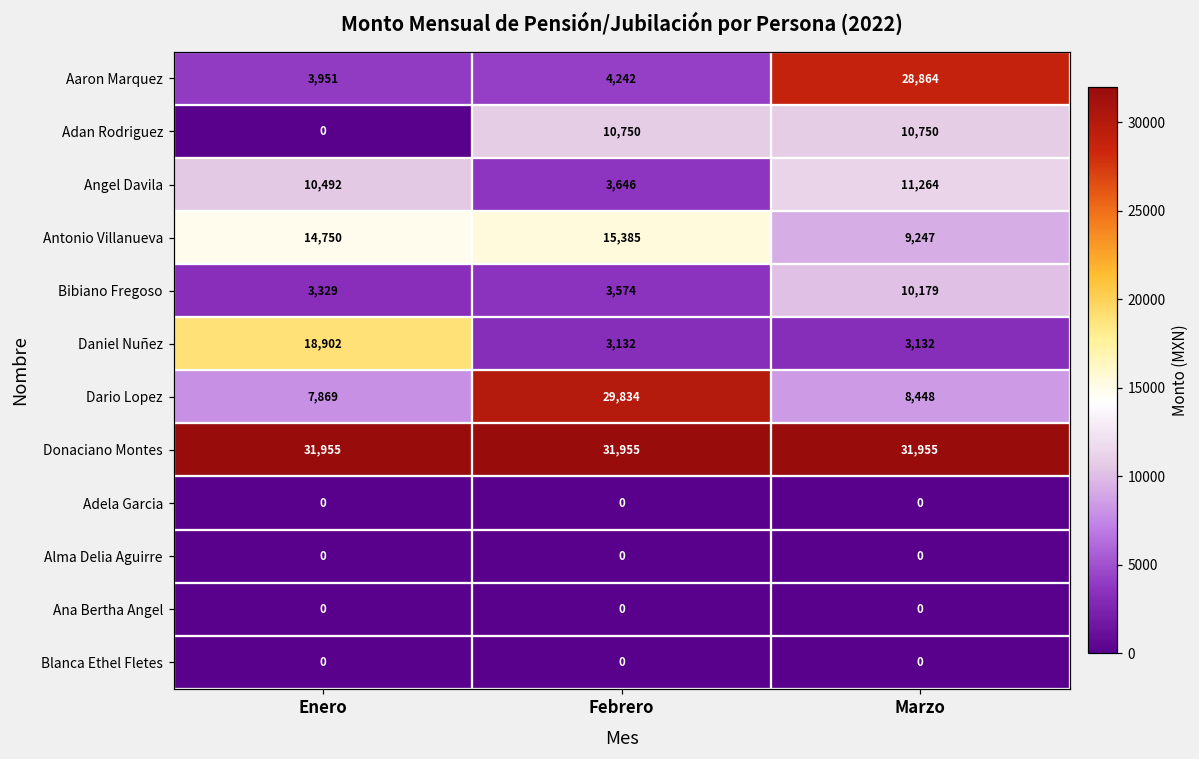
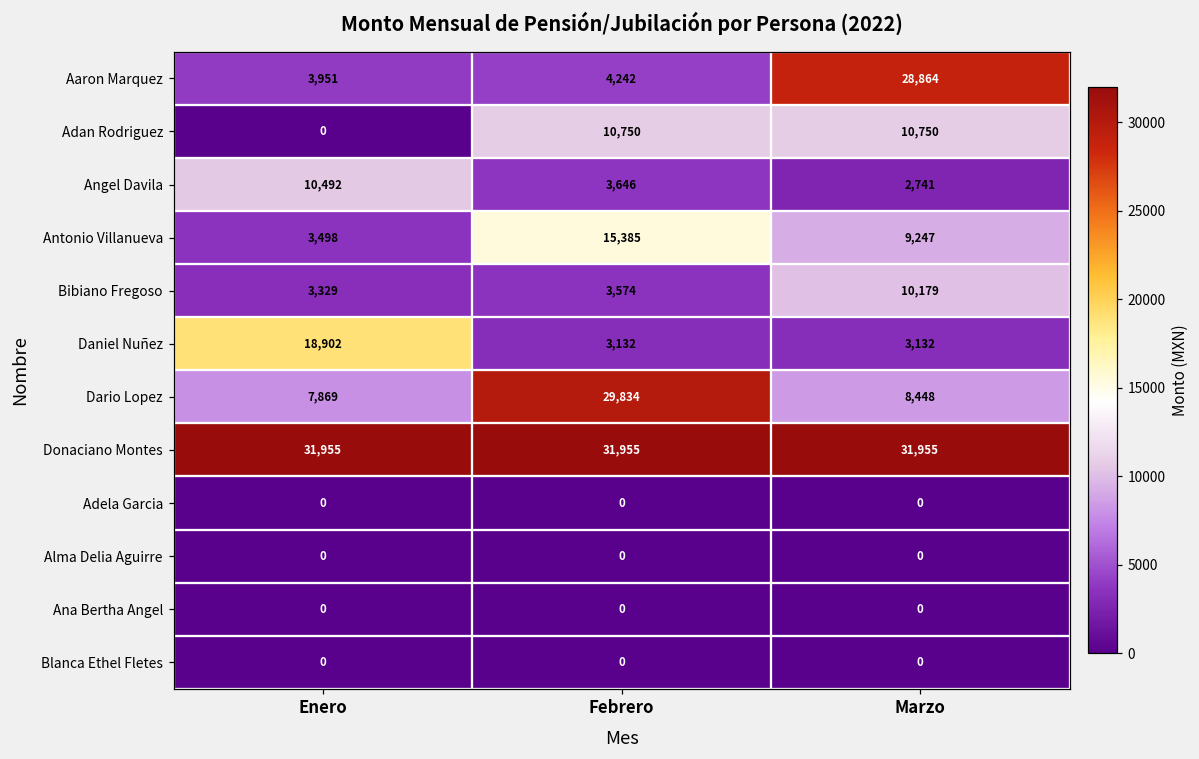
Angel Davila, Marzo: 11,264 -> 2,741
Antonio Villanueva, Enero: 14,750 -> 3,498
